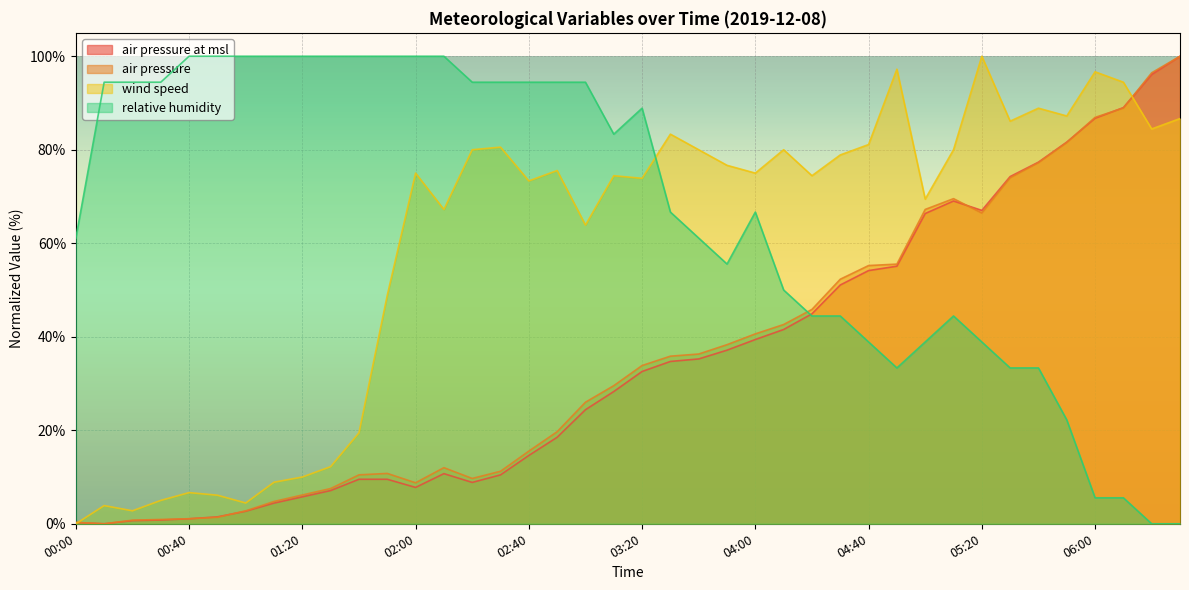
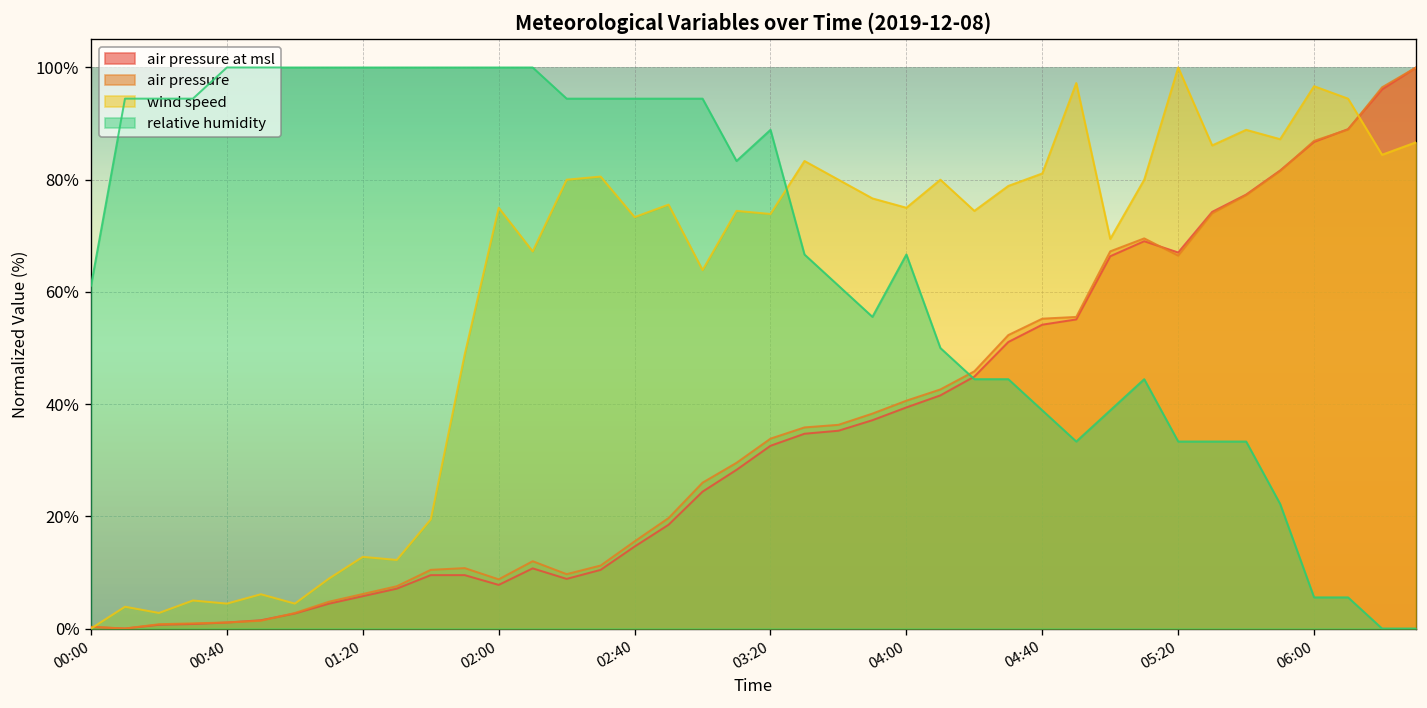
wind speed, 00:40: 7% -> 4%
wind speed, 01:20: 10% -> 13%
relative humidity, 05:20: 39% -> 33%
